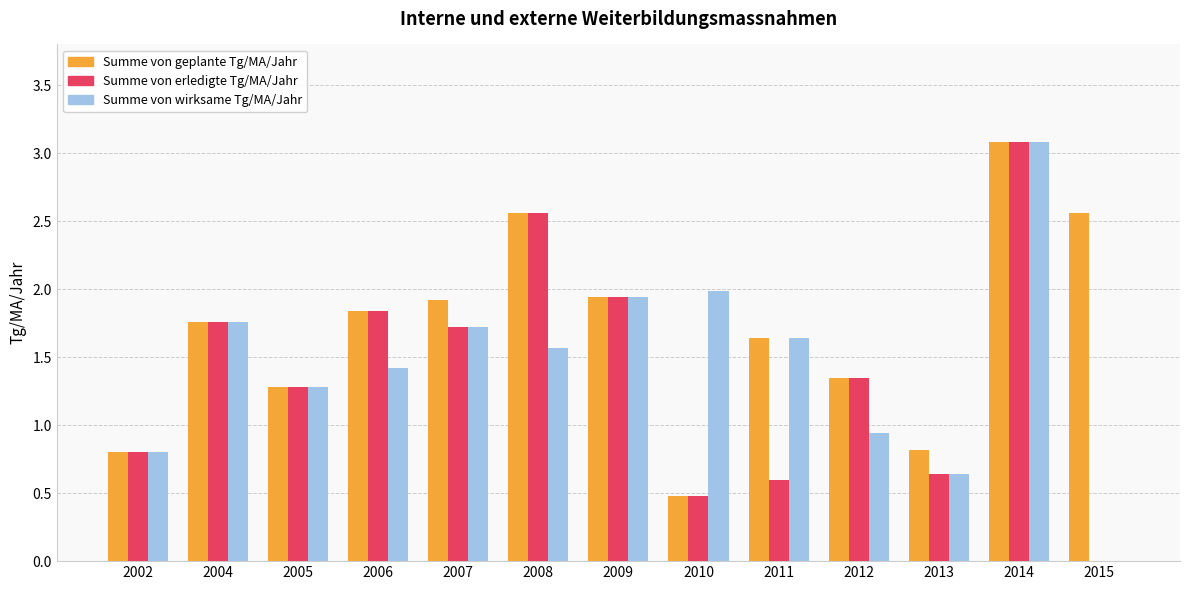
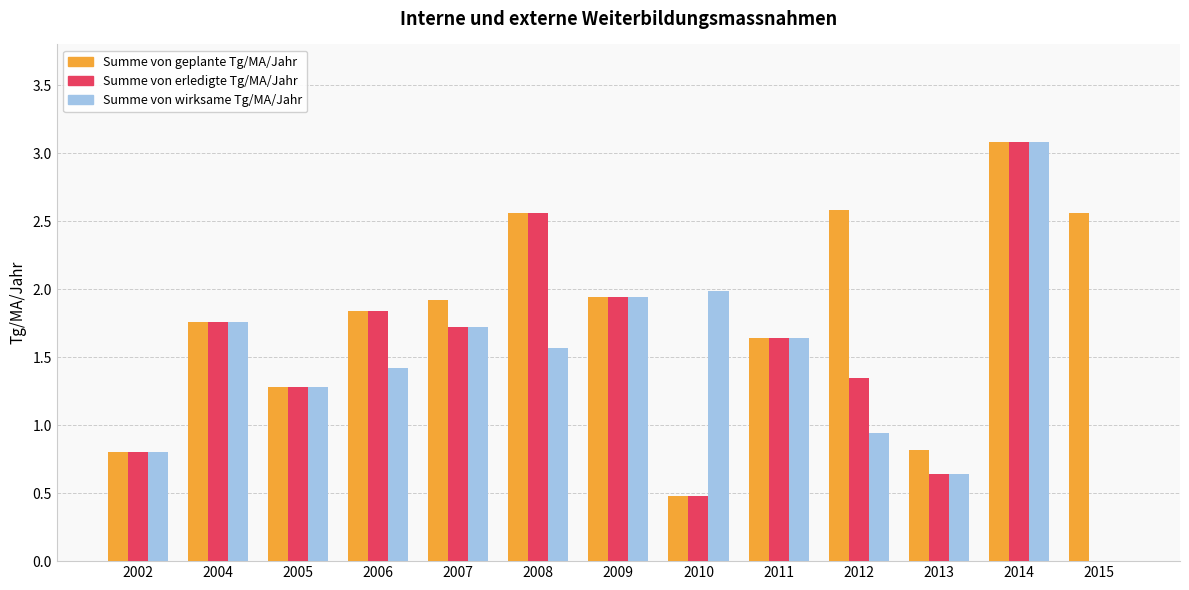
Summe von erledigte Tg/MA/Jahr, 2011: 0.60 -> 1.64
Summe von geplante Tg/MA/Jahr, 2012: 1.35 -> 2.58
